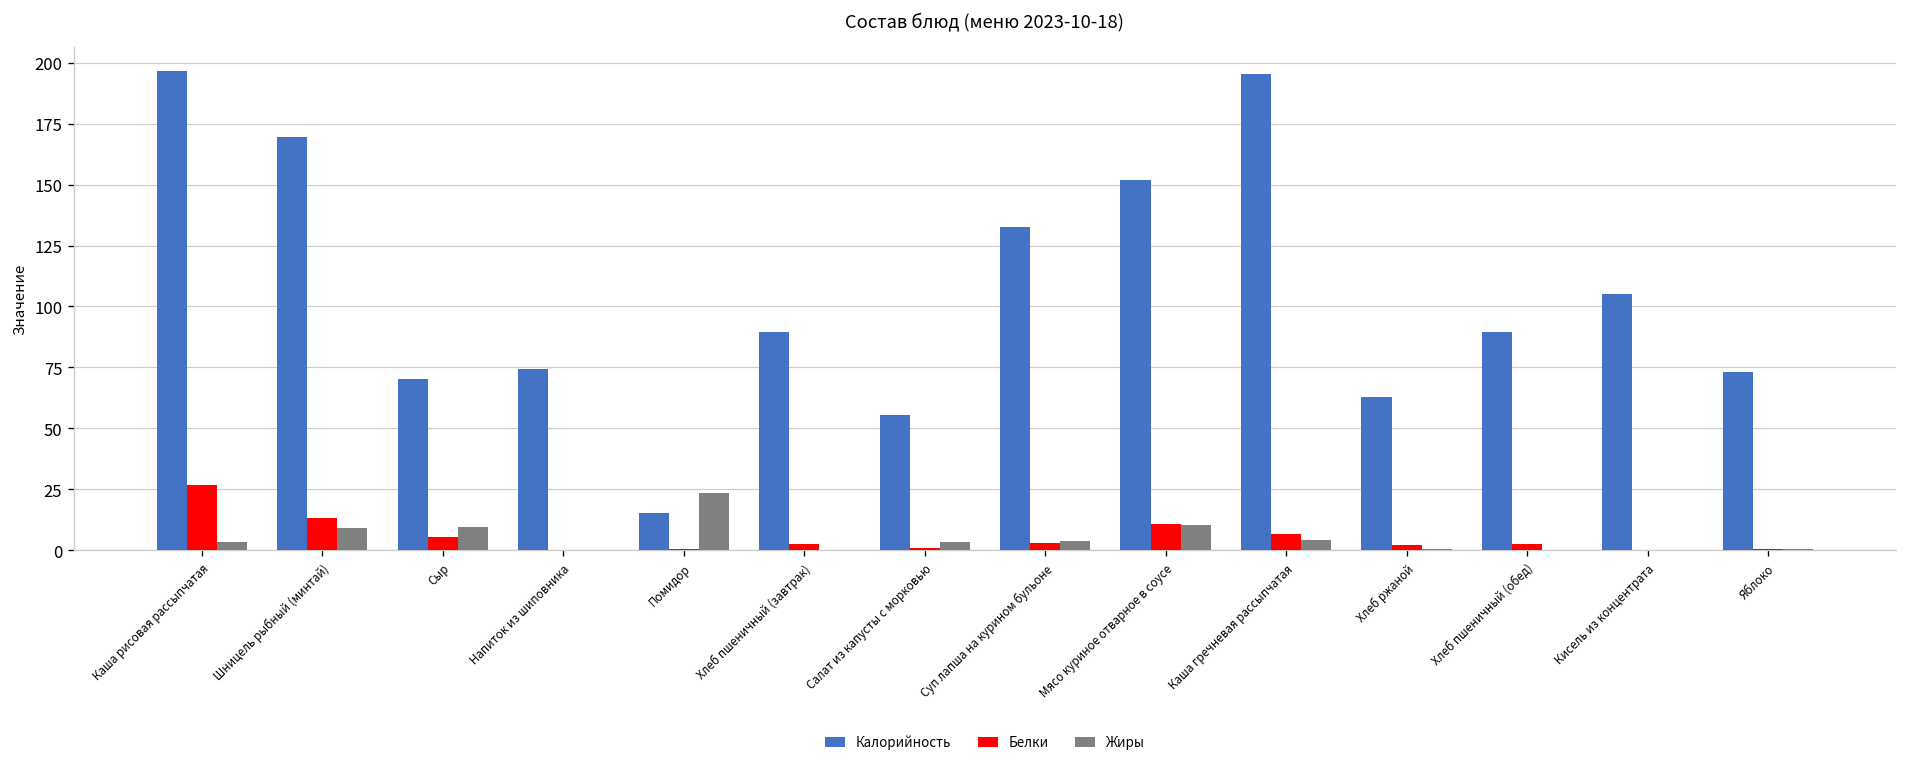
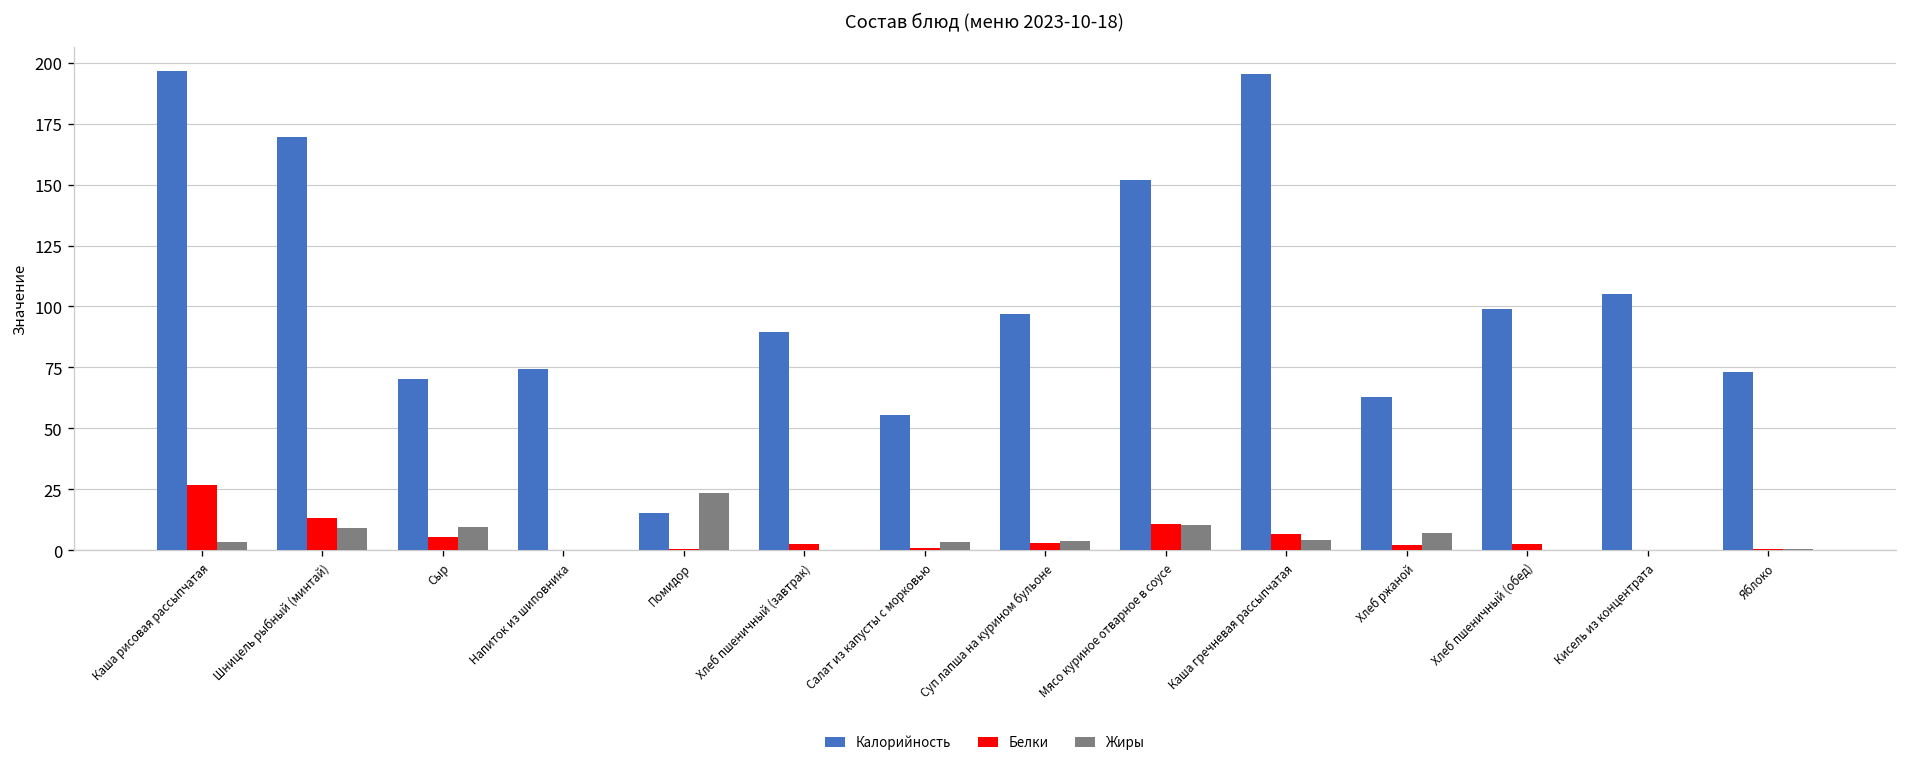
Калорийность, Суп лапша на курином бульоне: 133 -> 97
Жиры, Хлеб ржаной: 0 -> 7
Калорийность, Хлеб пшеничный (обед): 90 -> 99
